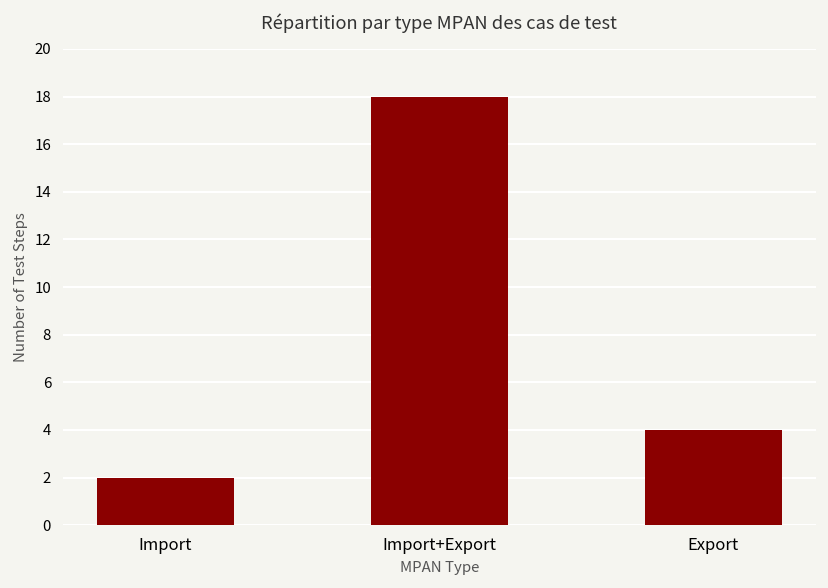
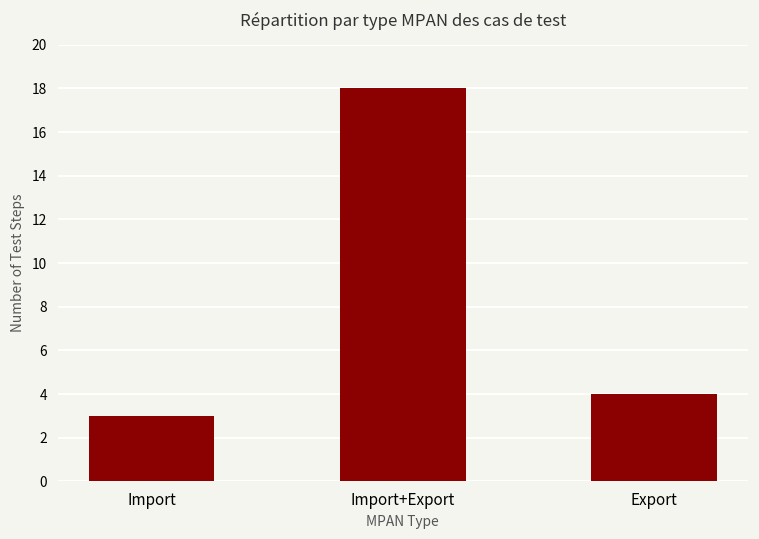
Import: 2 -> 3
